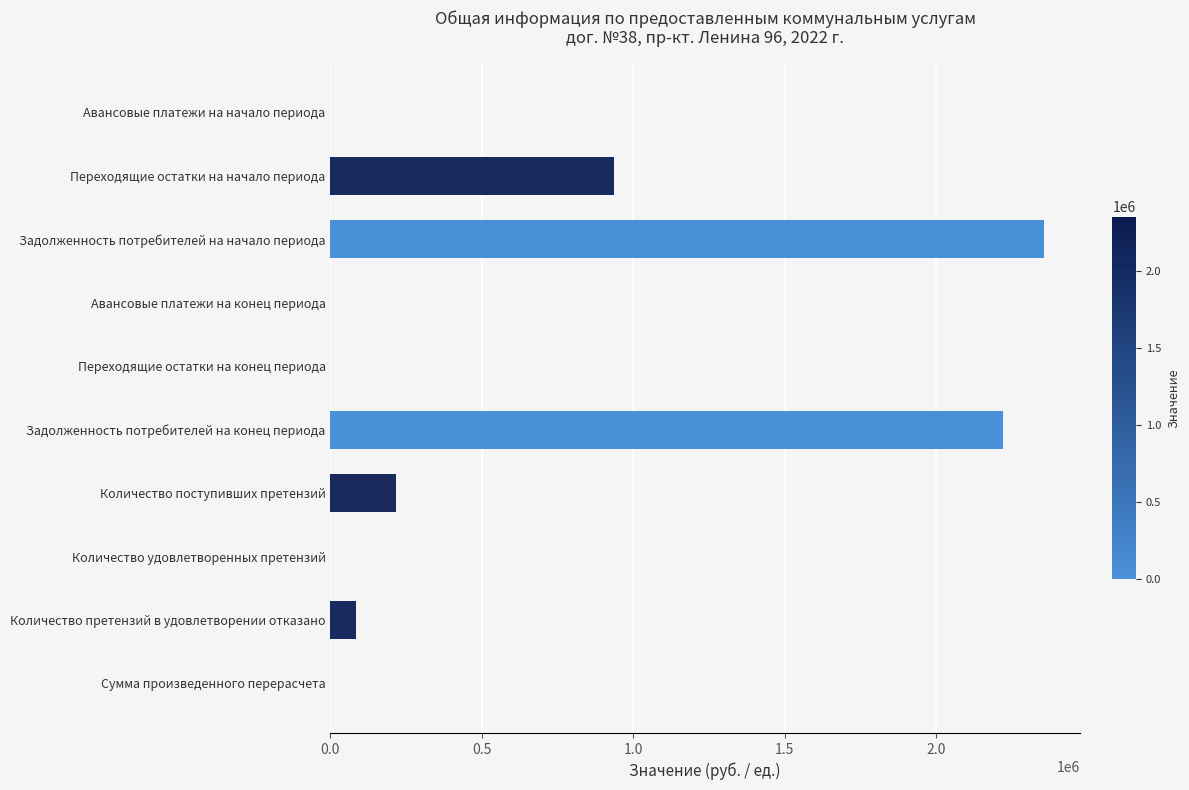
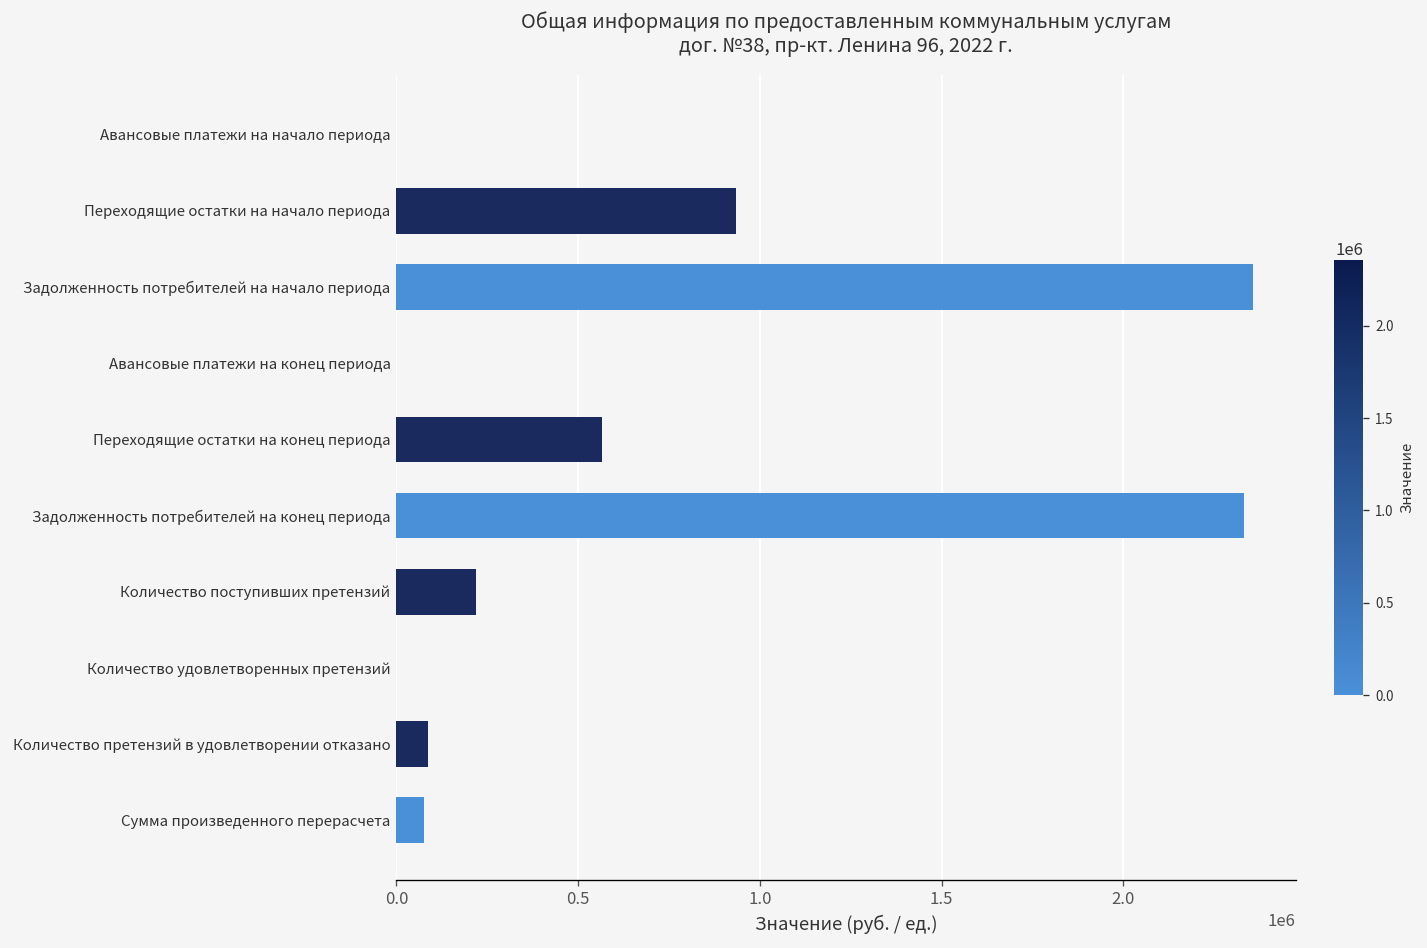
Переходящие остатки на конец периода: 0 -> 570000
Задолженность потребителей на конец периода: 2220000 -> 2330000
Сумма произведенного перерасчета: 0 -> 80000
